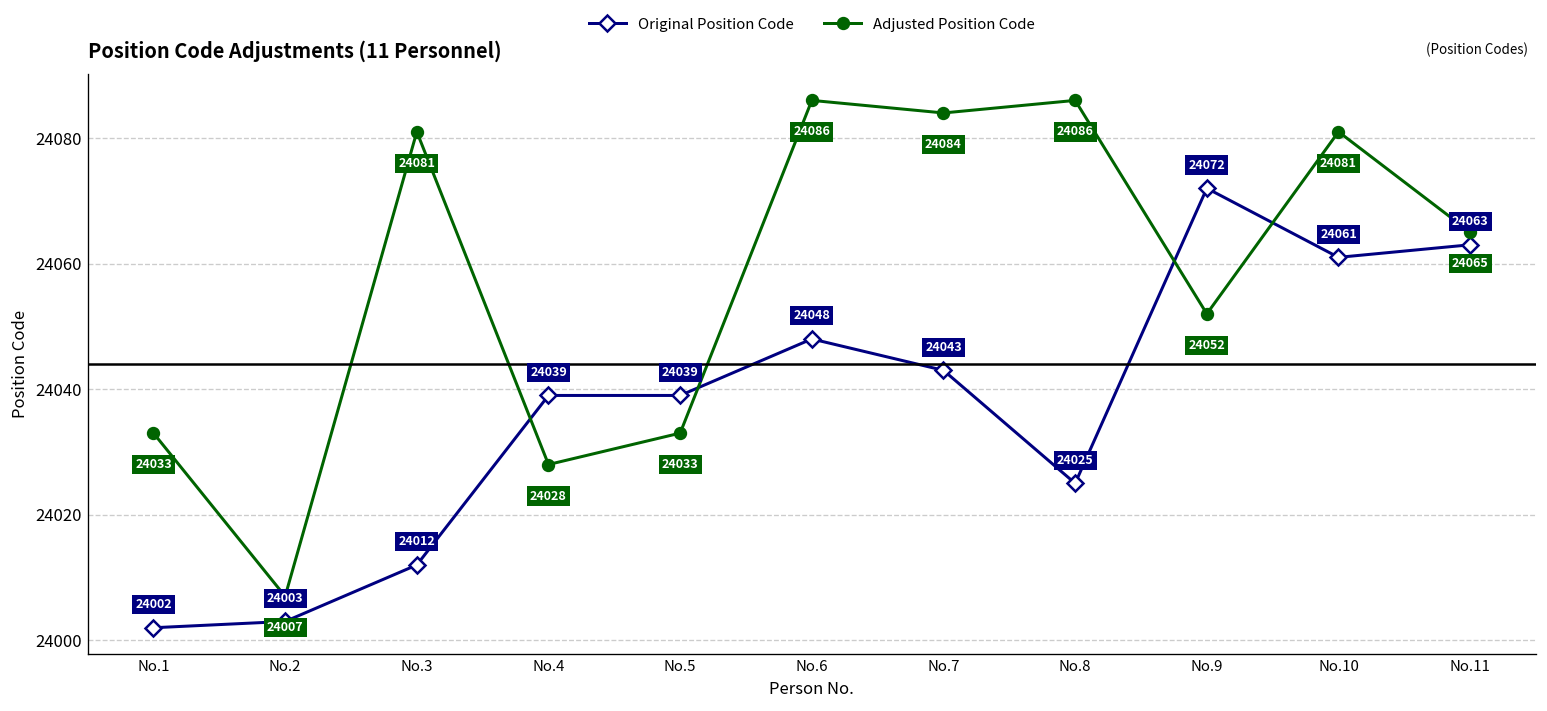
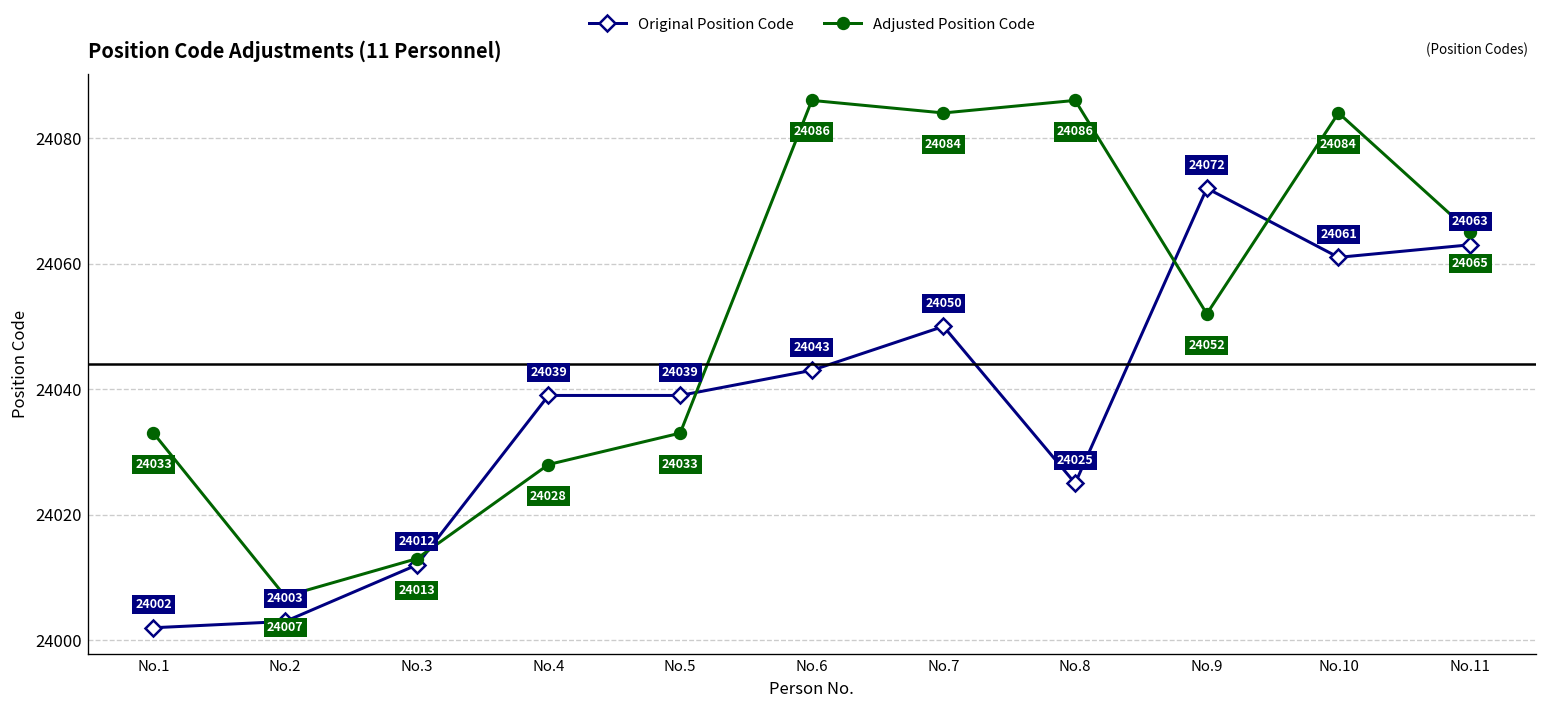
Adjusted Position Code, No.3: 24081 -> 24013
Original Position Code, No.6: 24048 -> 24043
Original Position Code, No.7: 24043 -> 24050
Adjusted Position Code, No.10: 24081 -> 24084
